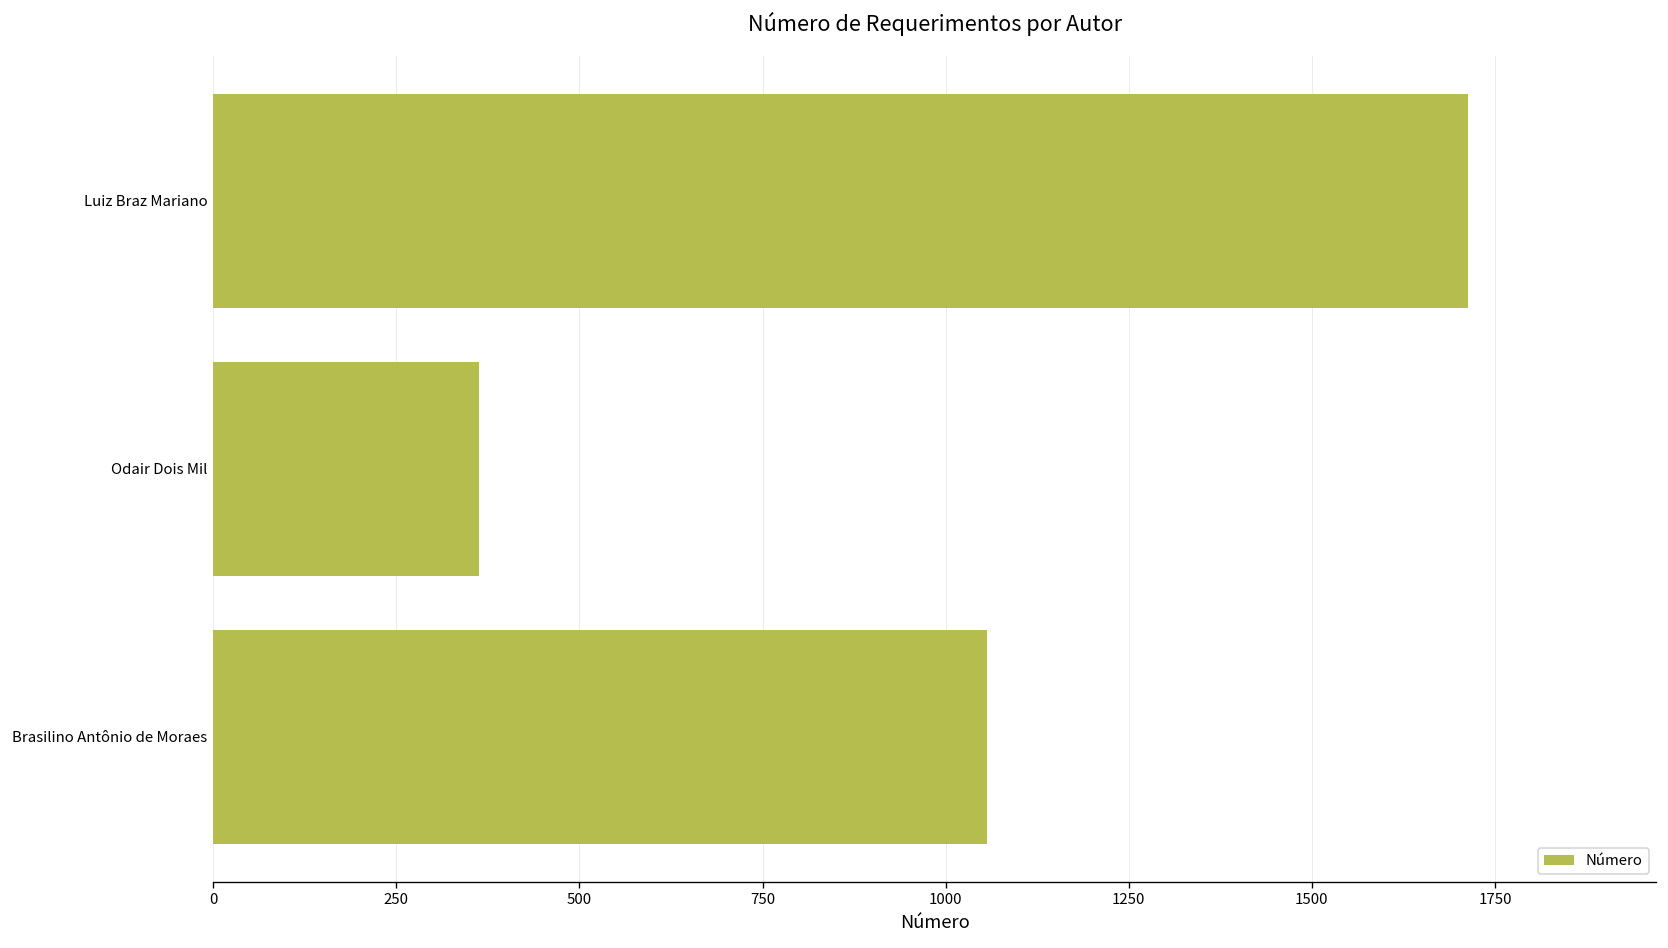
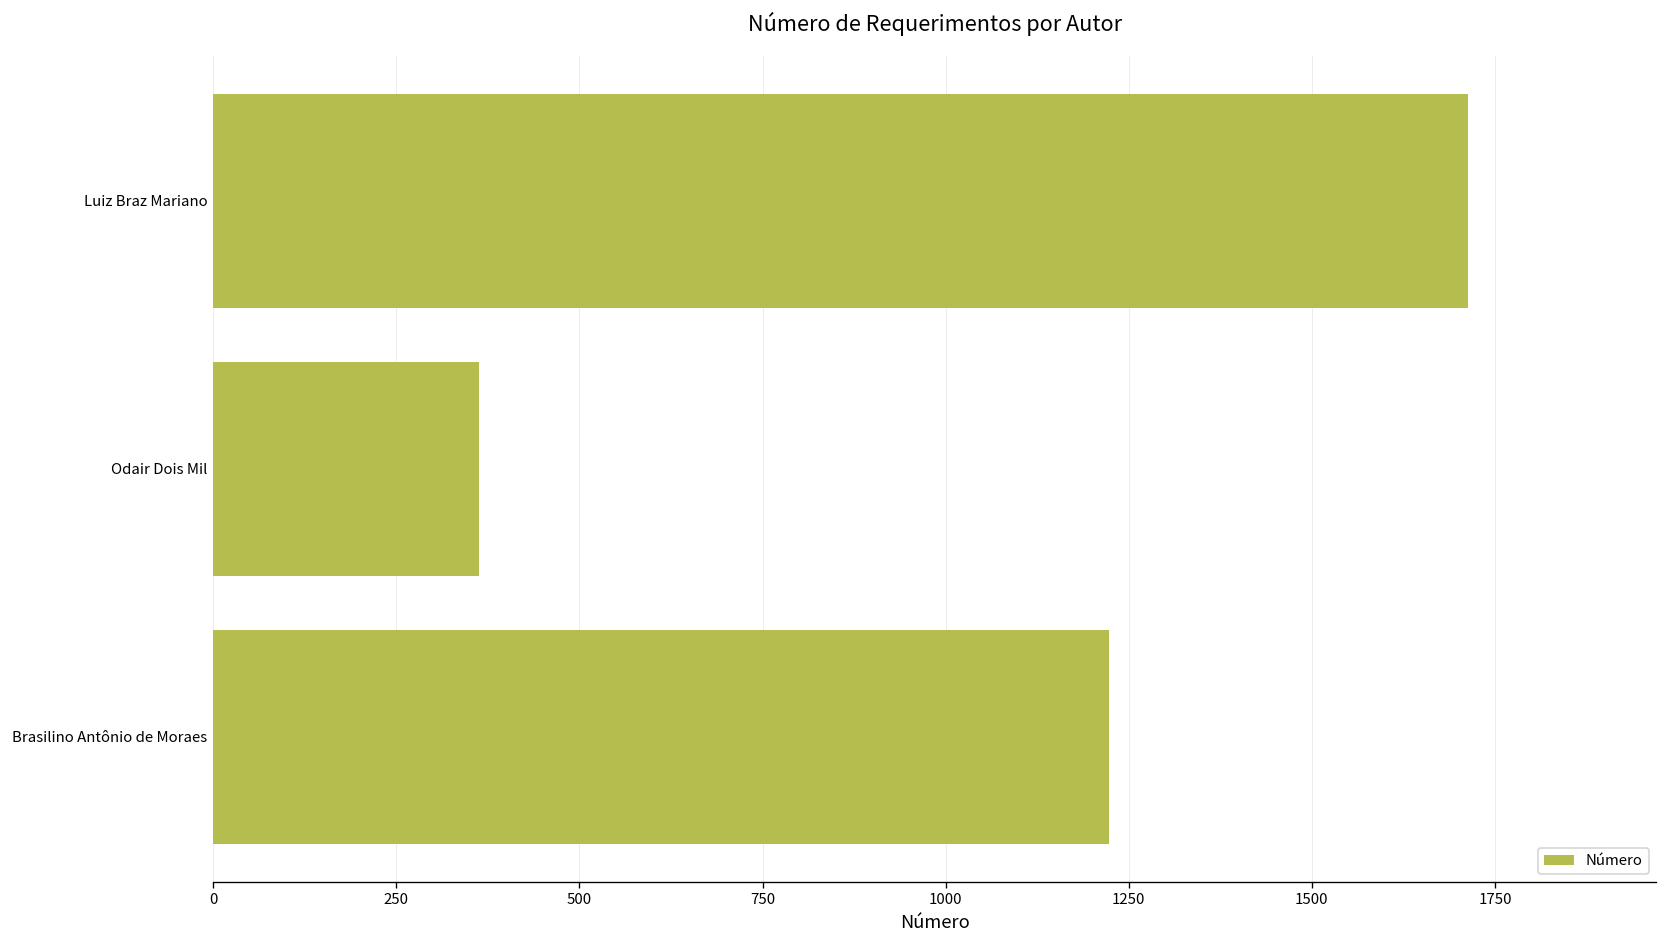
Brasilino Antônio de Moraes: 1060 -> 1220
